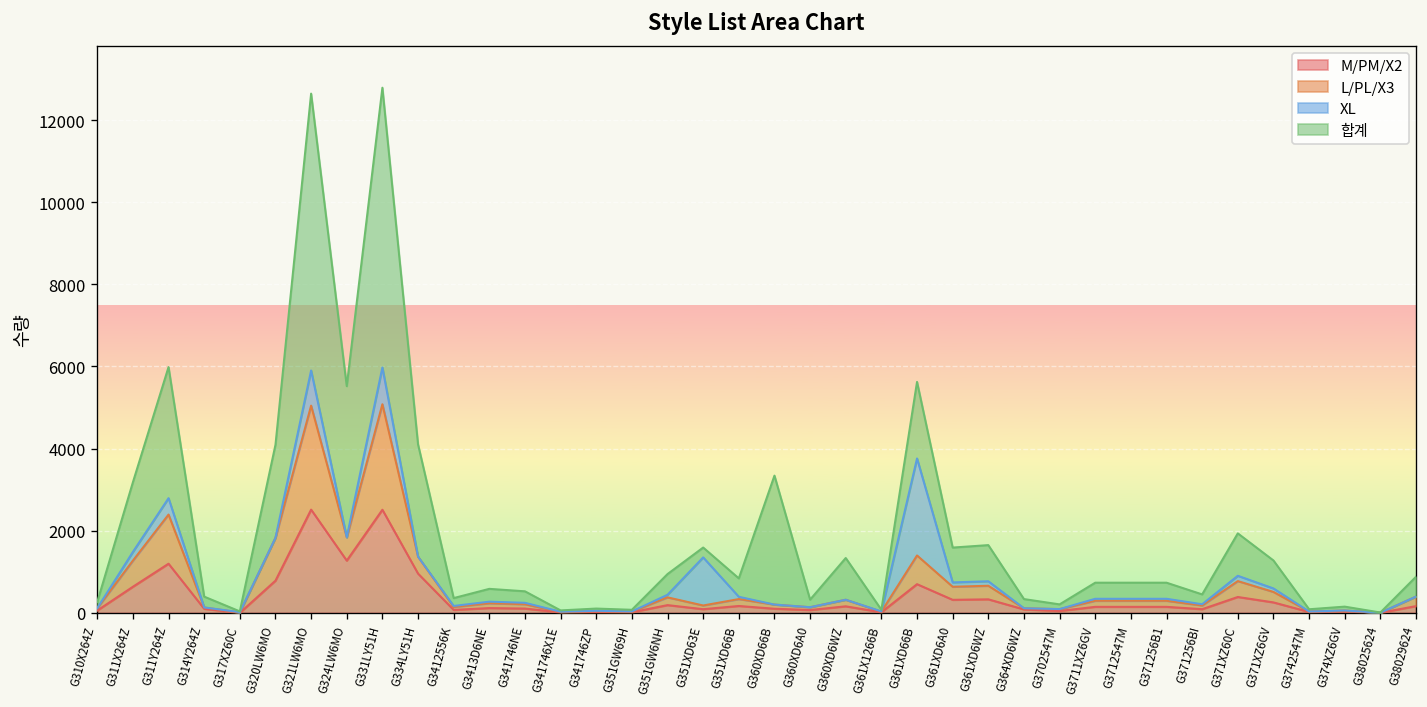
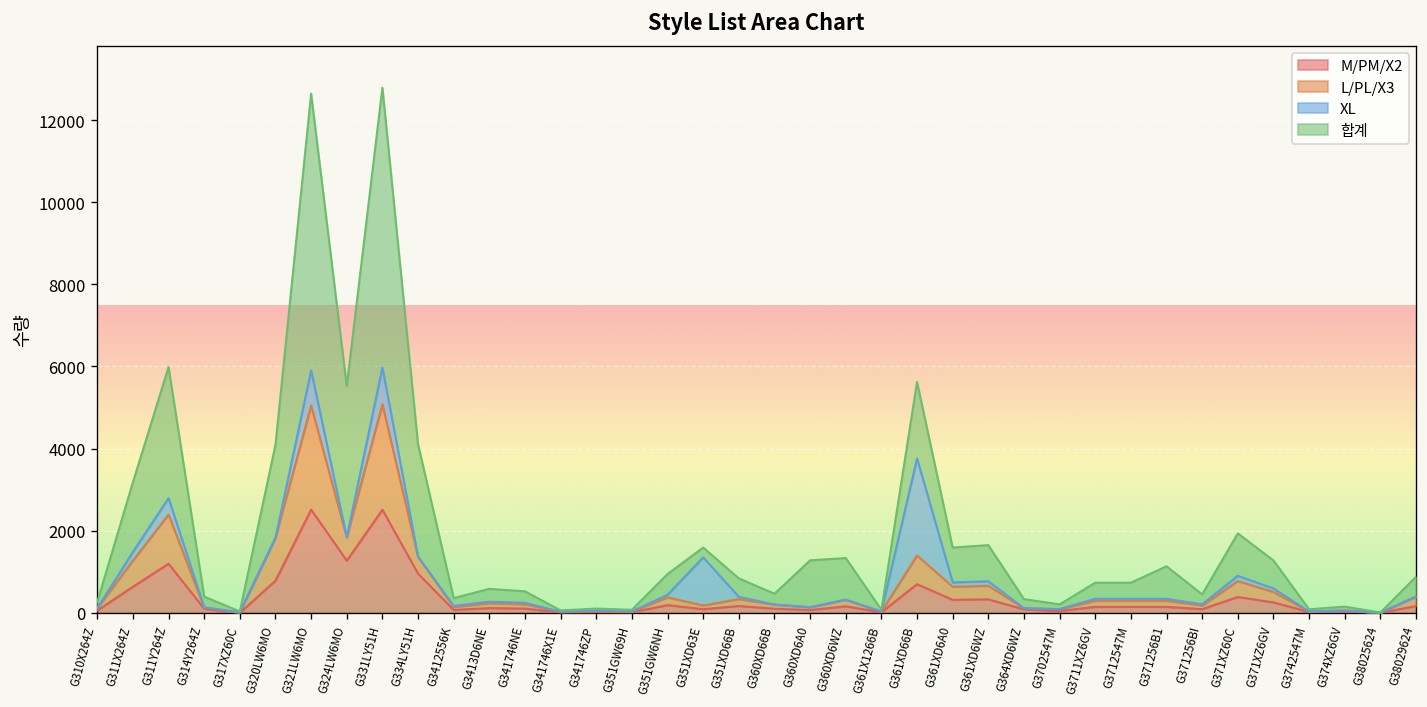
합계, G360XD66B: 3100 -> 300
합계, G360XD6A0: 200 -> 1100
합계, G371256B1: 400 -> 800
